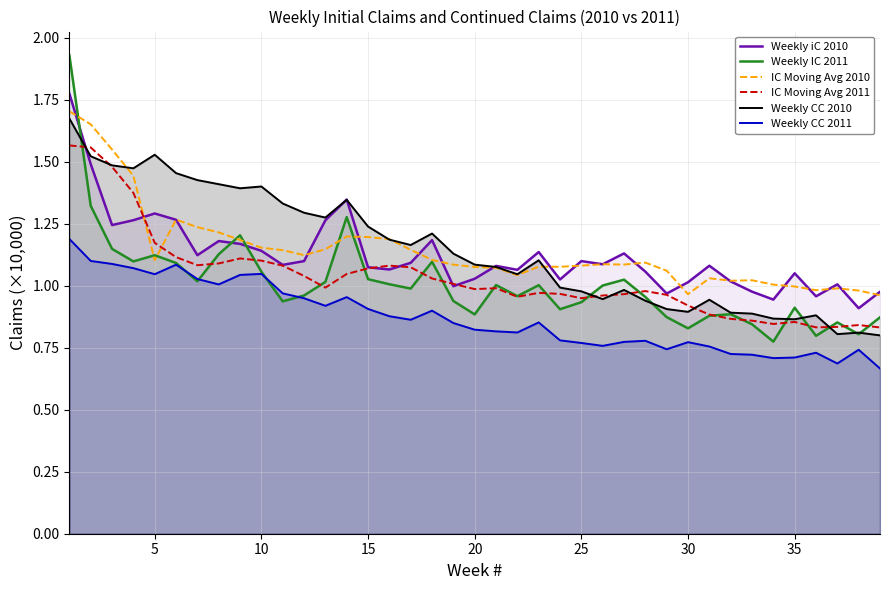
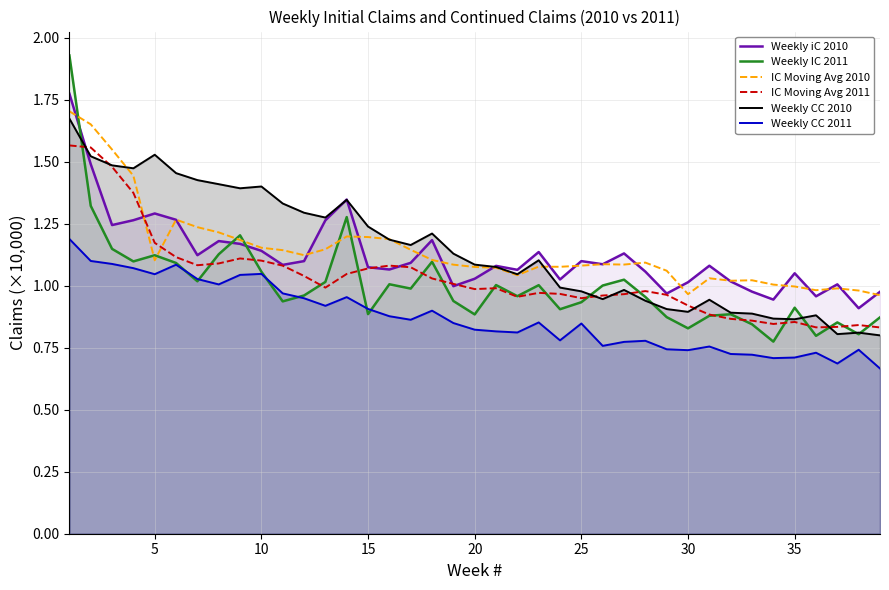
Weekly IC 2011, 15: 1.03 -> 0.89
Weekly CC 2011, 25: 0.77 -> 0.85
Weekly CC 2011, 30: 0.77 -> 0.74
